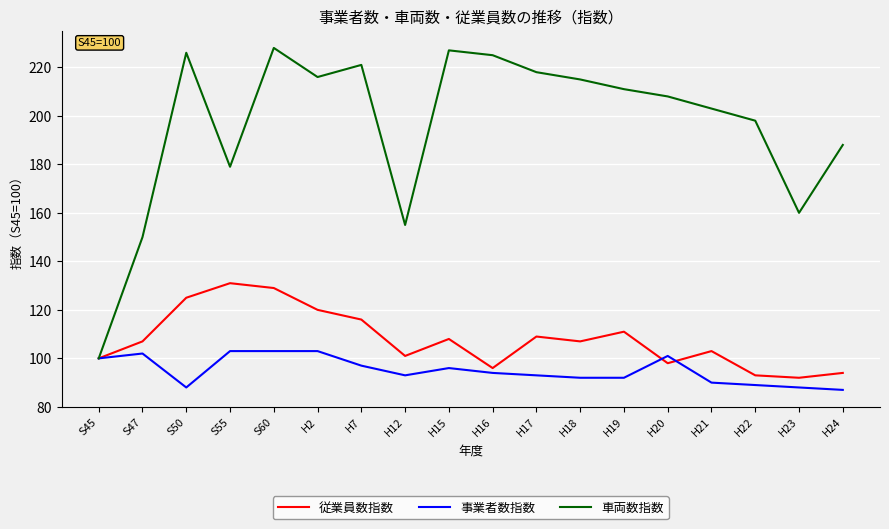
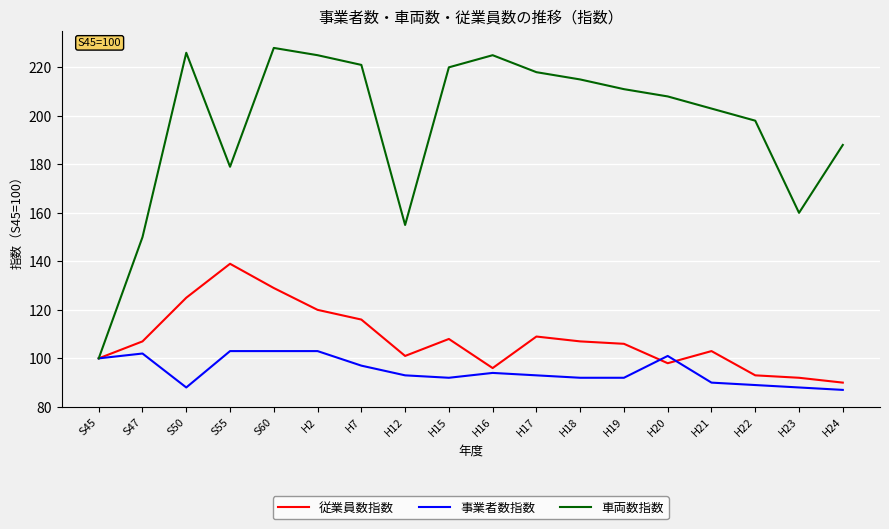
従業員数指数, S55: 131 -> 139
車両数指数, H2: 216 -> 225
事業者数指数, H15: 96 -> 92
車両数指数, H15: 227 -> 220
従業員数指数, H19: 111 -> 106
従業員数指数, H24: 94 -> 90
